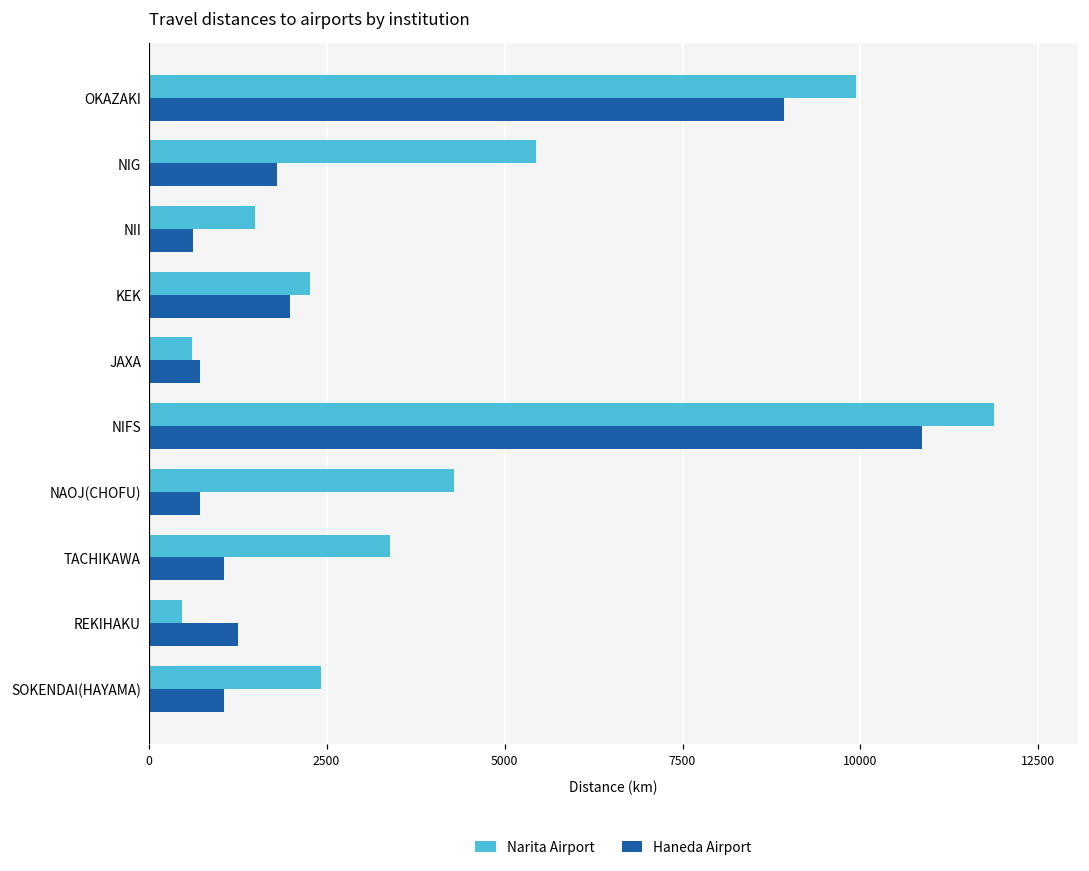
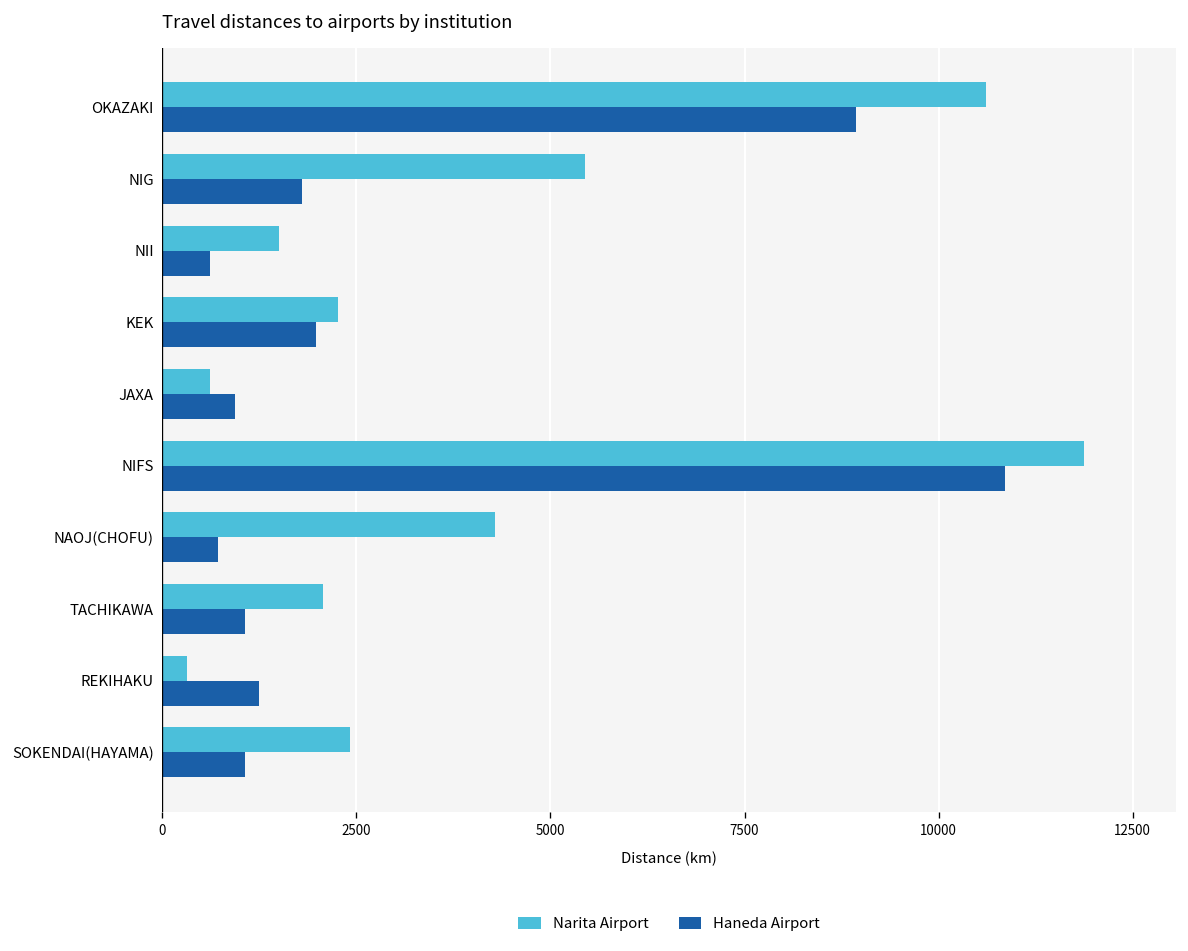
Narita Airport, OKAZAKI: 9900 -> 10600
Haneda Airport, JAXA: 700 -> 900
Narita Airport, TACHIKAWA: 3400 -> 2100
Narita Airport, REKIHAKU: 500 -> 300
